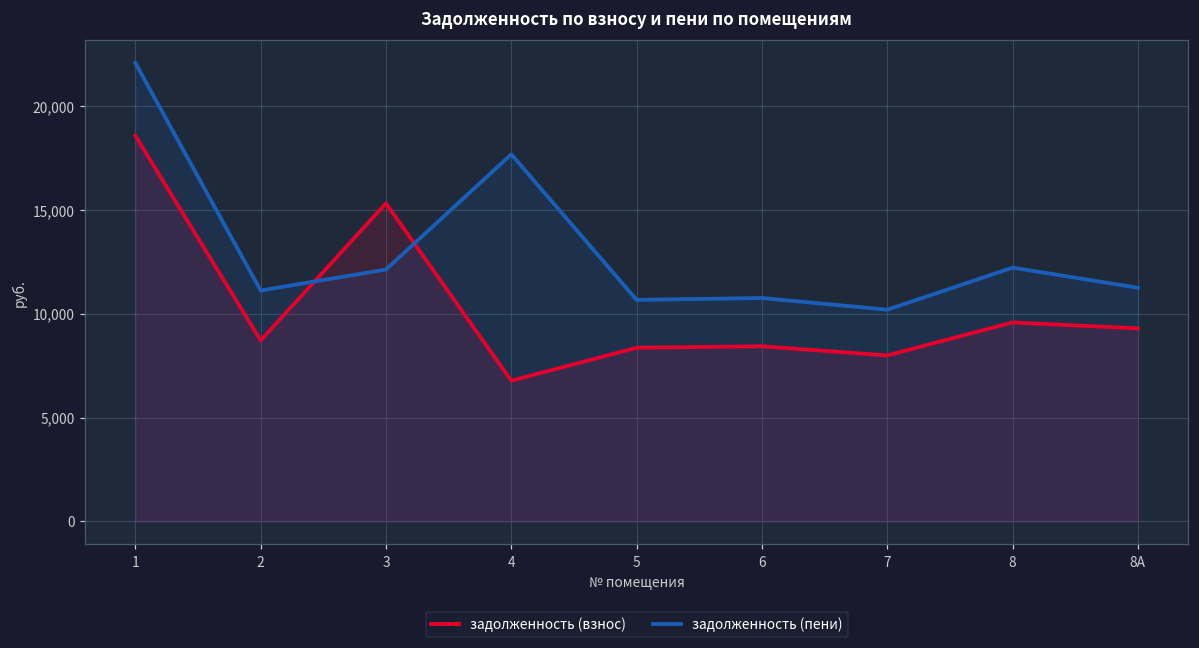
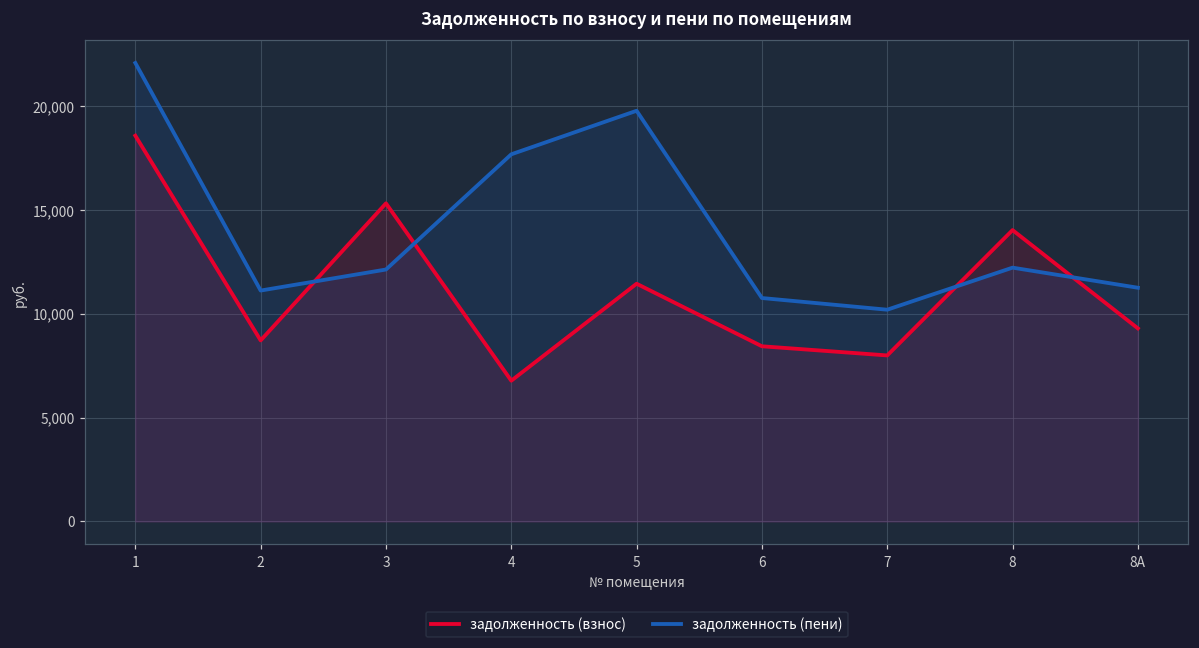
задолженность (взнос), 5: 8,400 -> 11,400
задолженность (пени), 5: 10,700 -> 19,800
задолженность (взнос), 8: 9,600 -> 14,000
